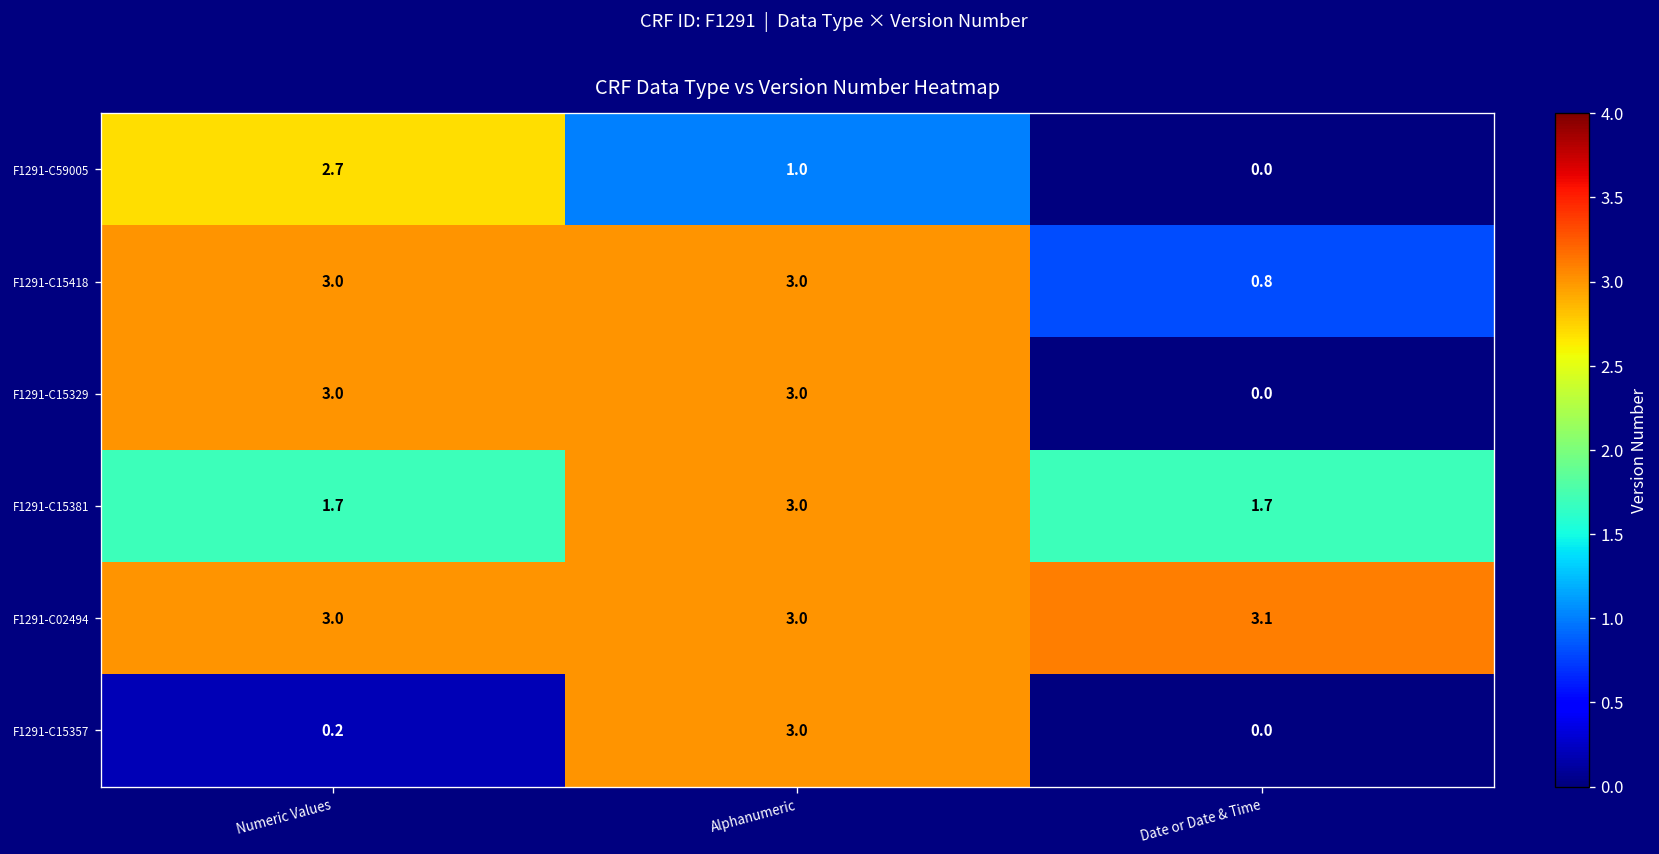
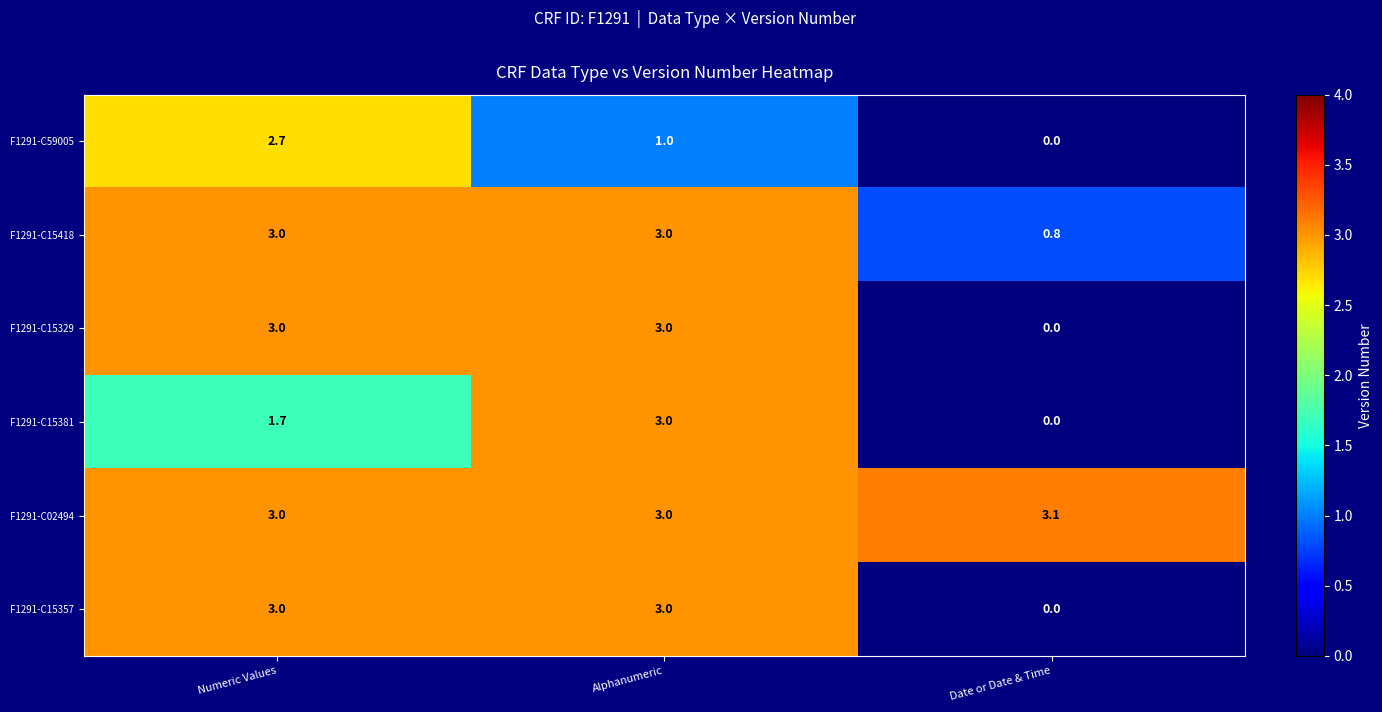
F1291-C15381, Date or Date & Time: 1.7 -> 0.0
F1291-C15357, Numeric Values: 0.2 -> 3.0
